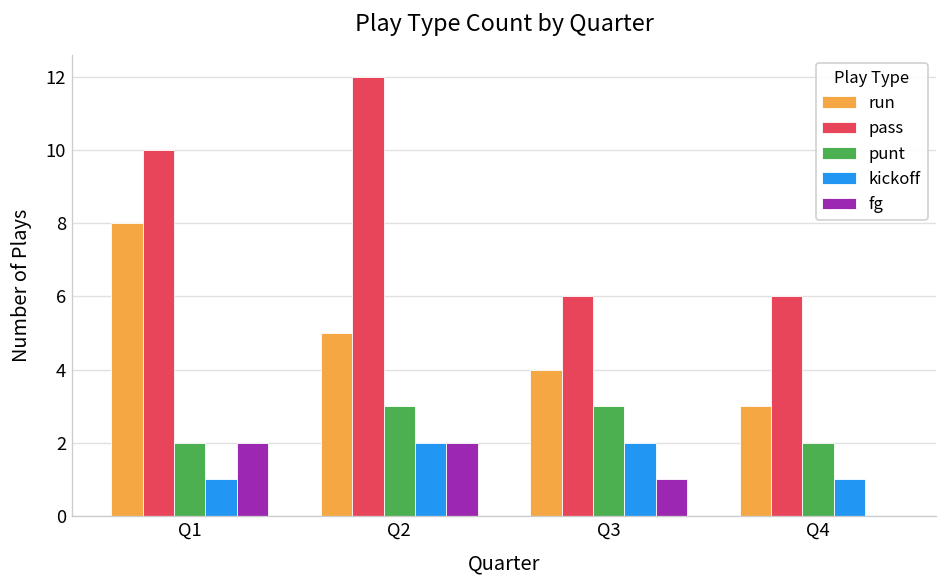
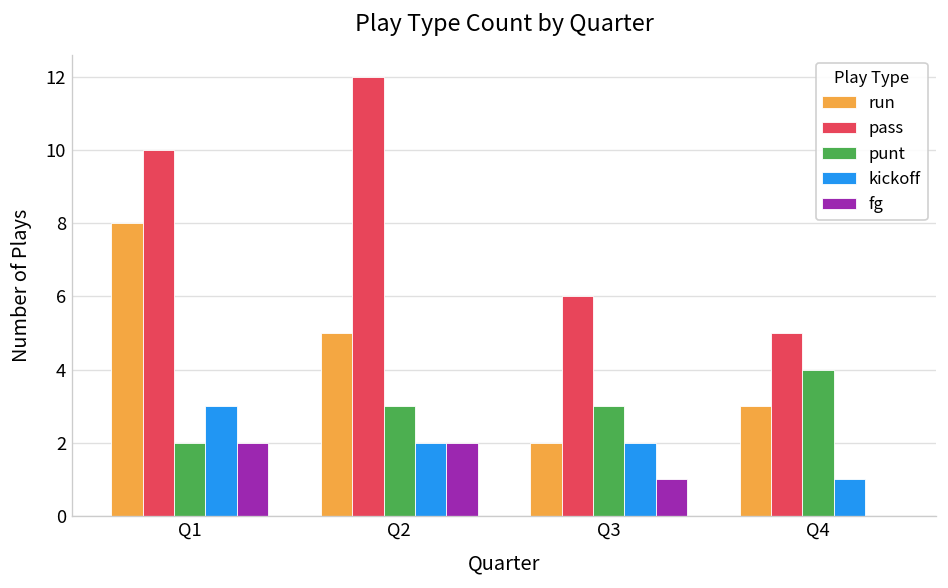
kickoff, Q1: 1 -> 3
run, Q3: 4 -> 2
pass, Q4: 6 -> 5
punt, Q4: 2 -> 4
